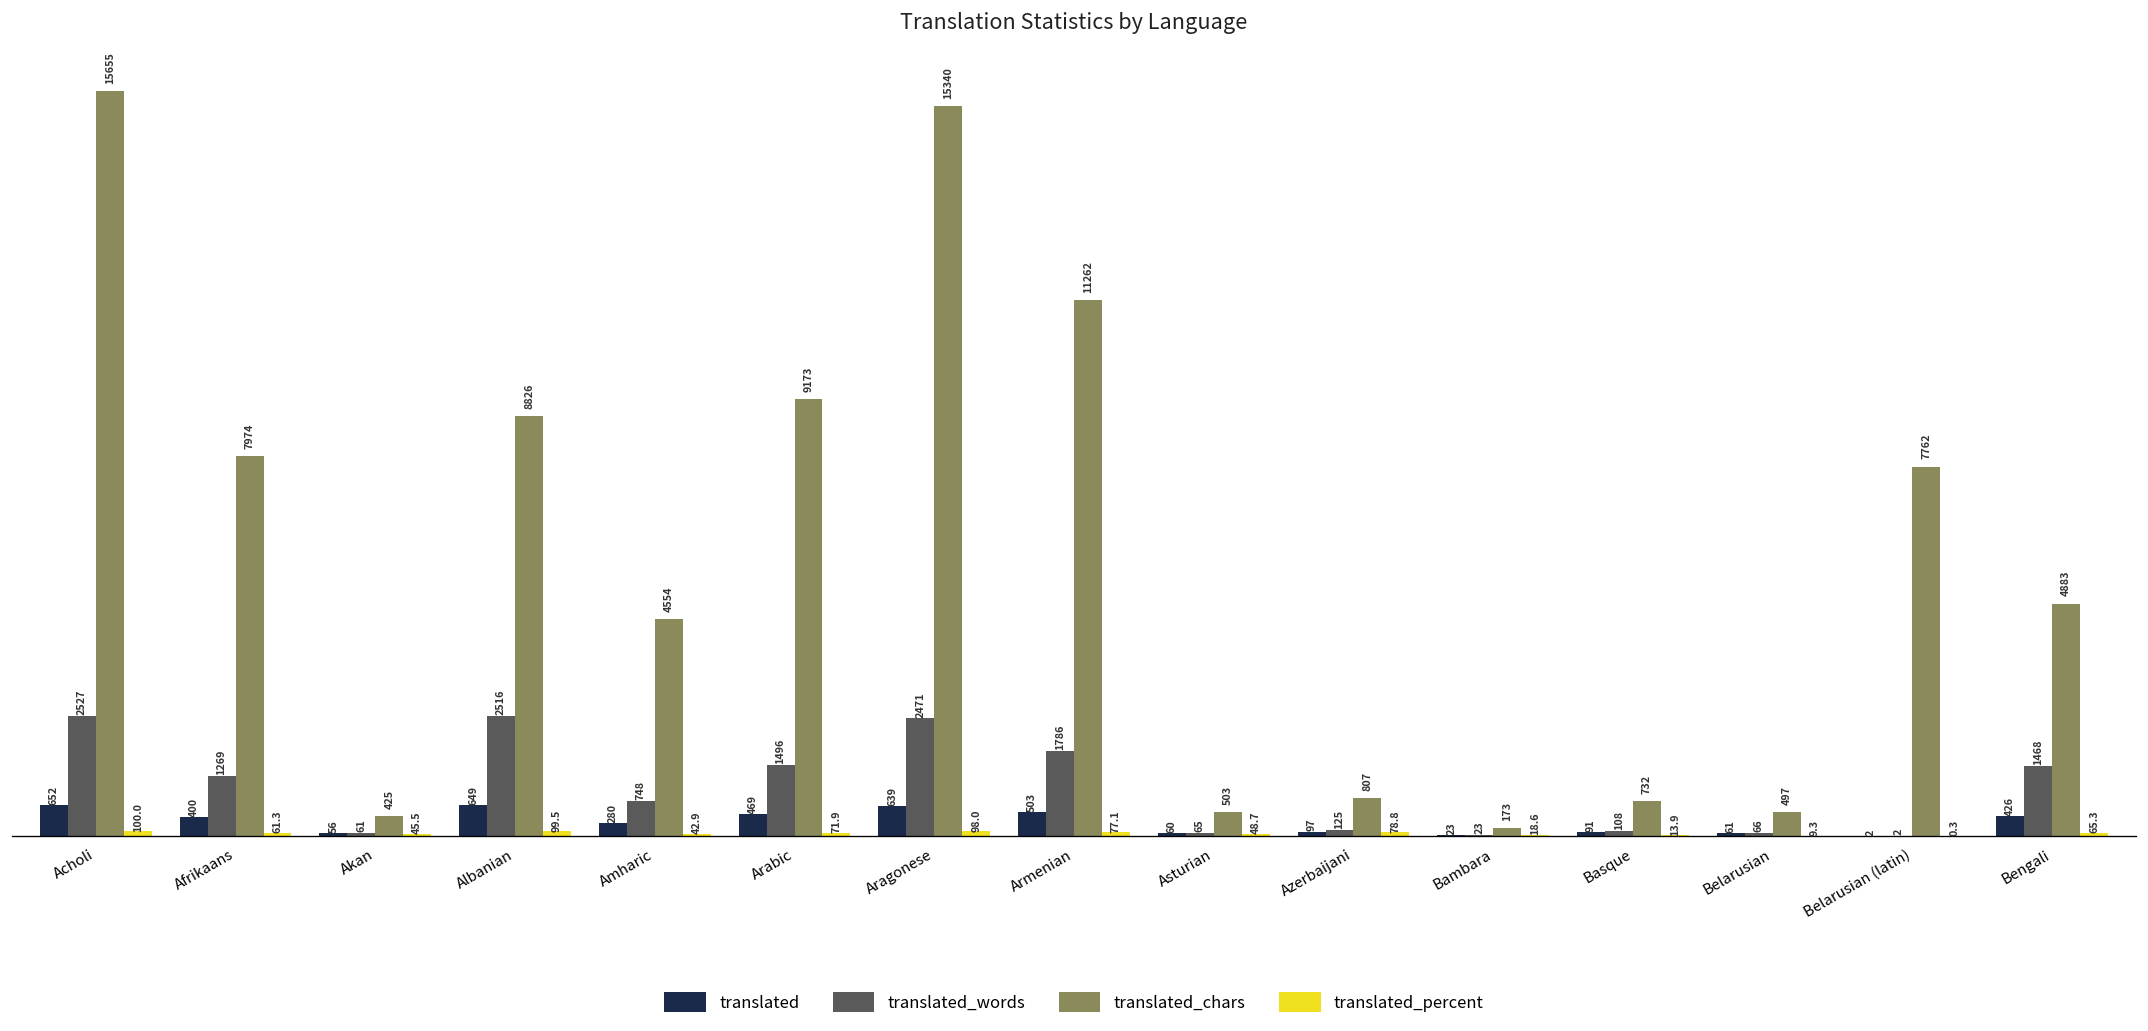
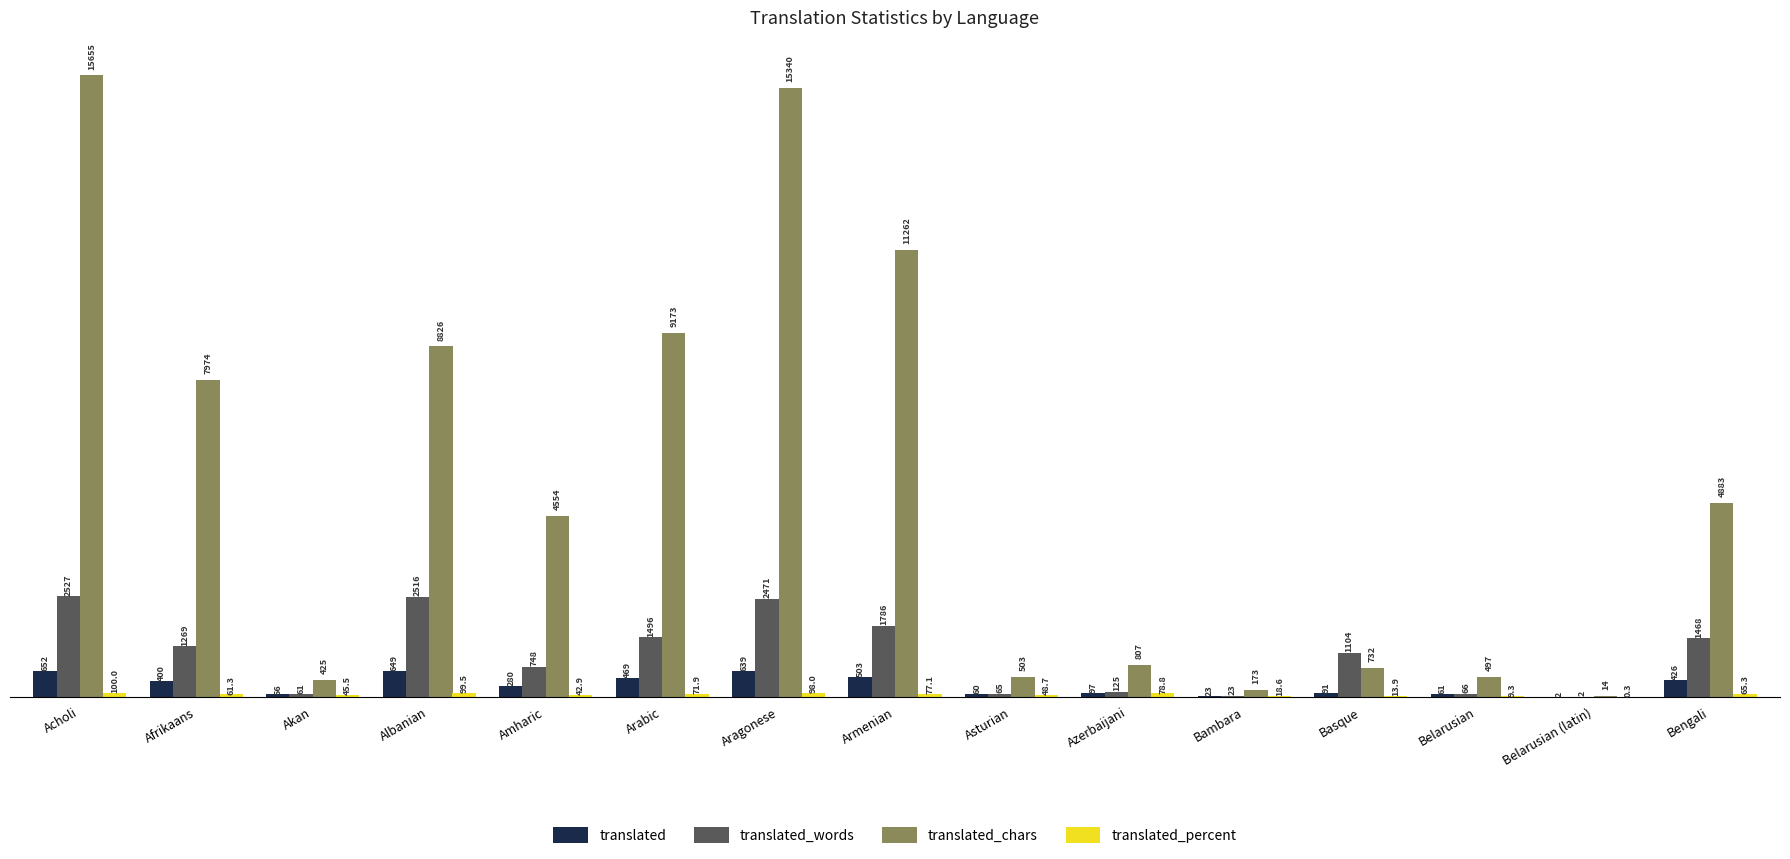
translated_words, Basque: 108 -> 1104
translated_chars, Belarusian (latin): 7762 -> 14
